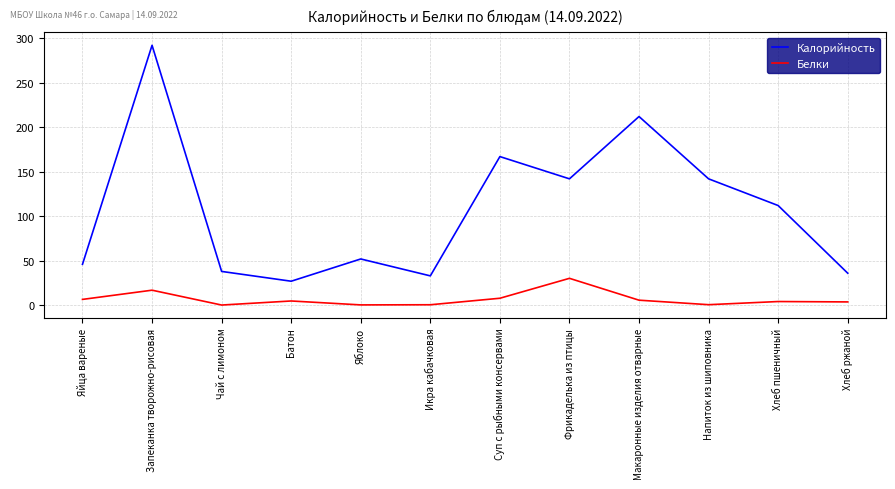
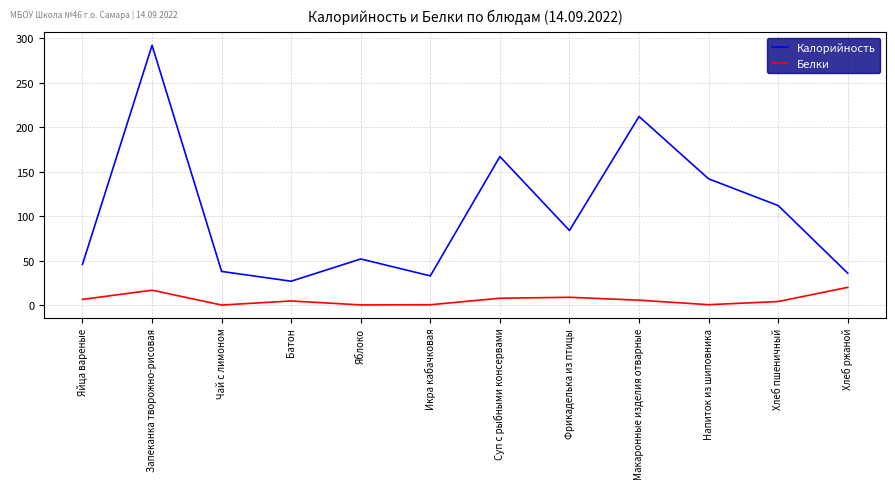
Калорийность, Фрикаделька из птицы: 140 -> 80
Белки, Фрикаделька из птицы: 30 -> 10
Белки, Хлеб ржаной: 0 -> 20
